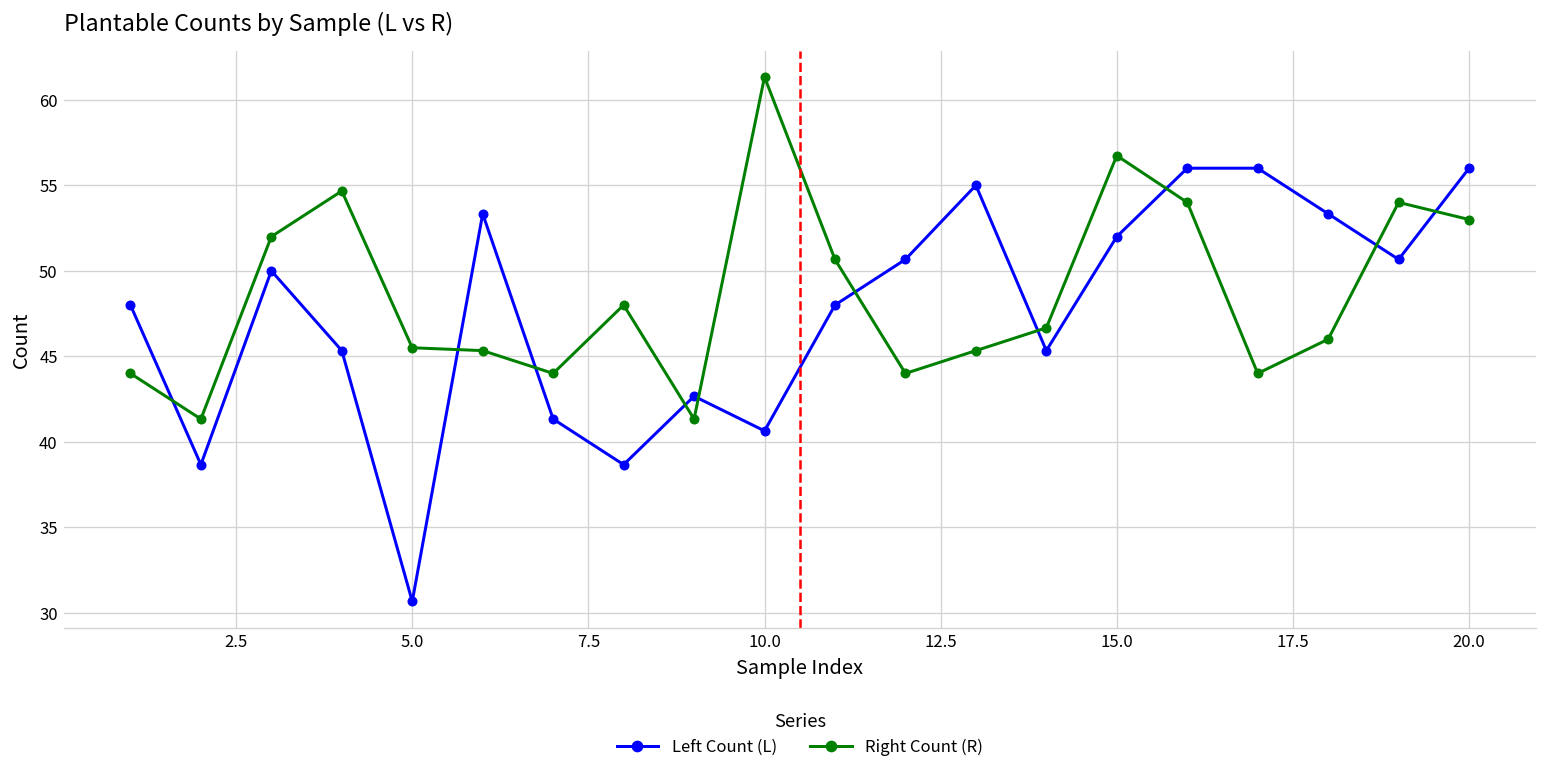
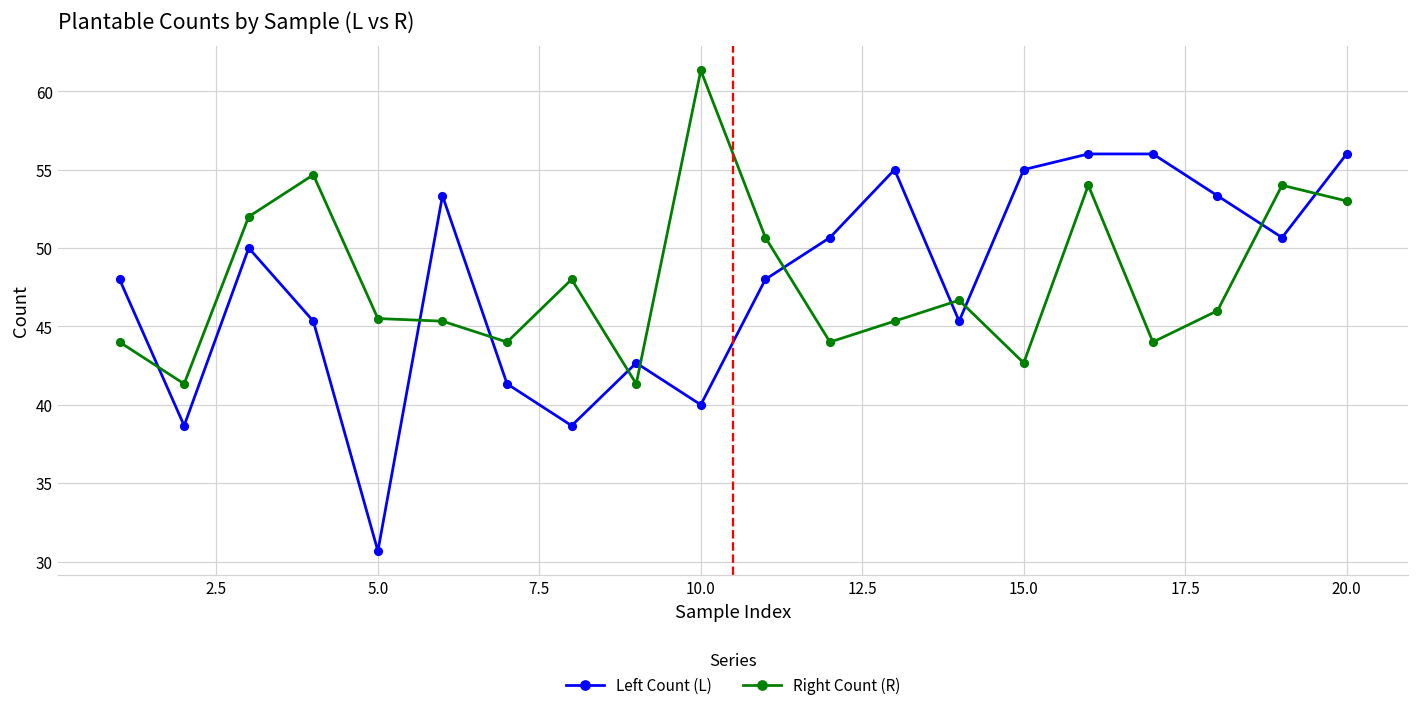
Left Count (L), 10.0: 40.6 -> 40.0
Left Count (L), 15.0: 52 -> 55
Right Count (R), 15.0: 56.7 -> 42.7
